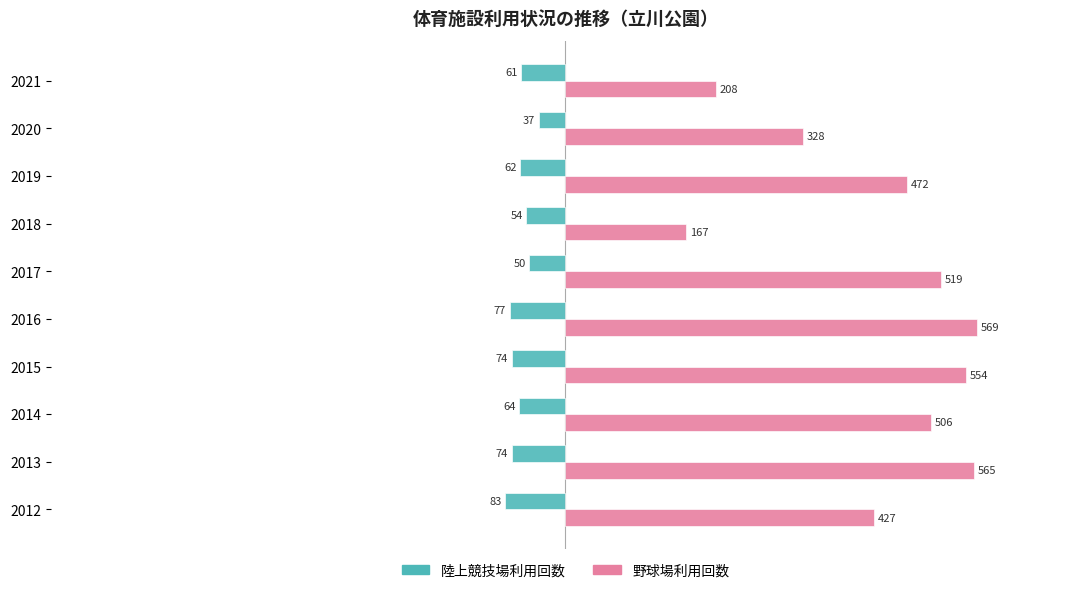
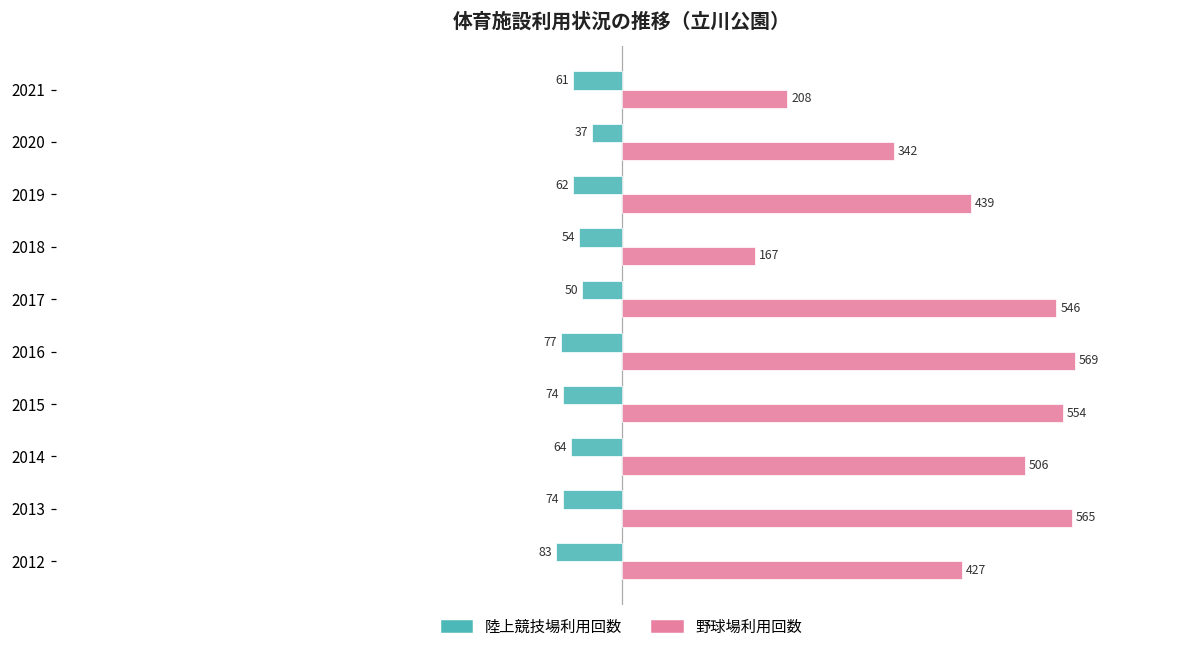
野球場利用回数, 2020: 328 -> 342
野球場利用回数, 2019: 472 -> 439
野球場利用回数, 2017: 519 -> 546
